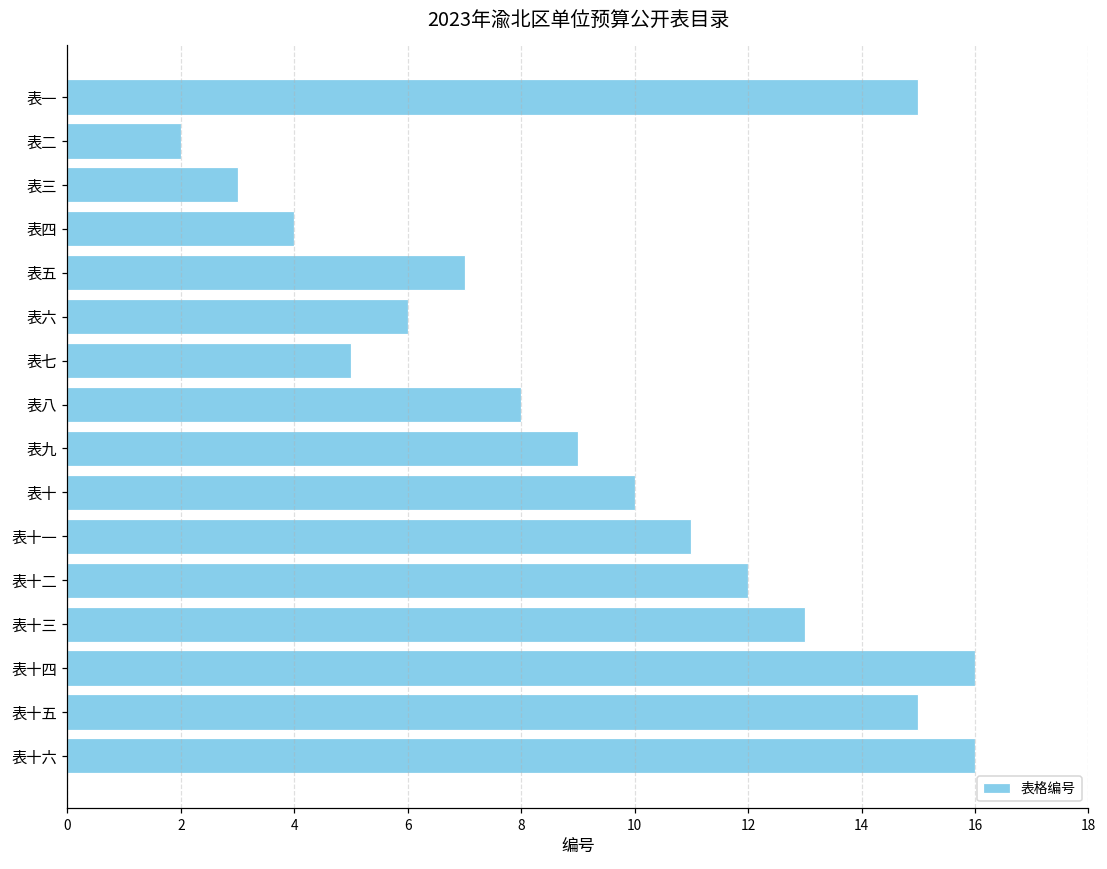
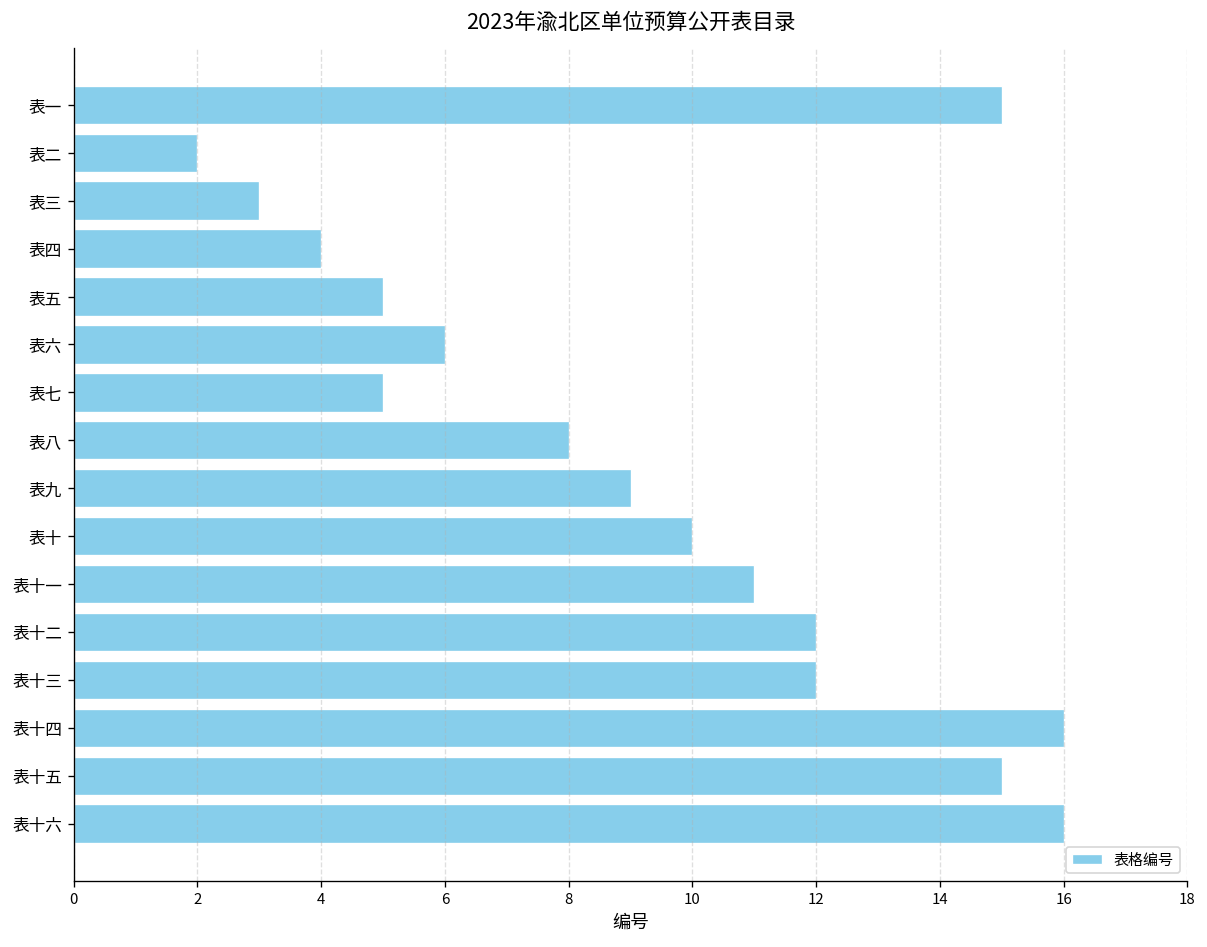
表五: 7 -> 5
表十三: 13 -> 12
